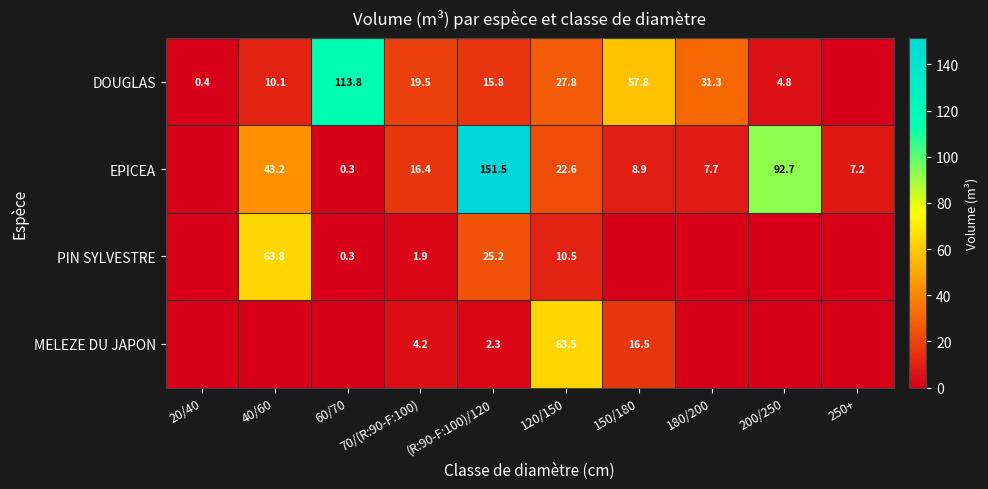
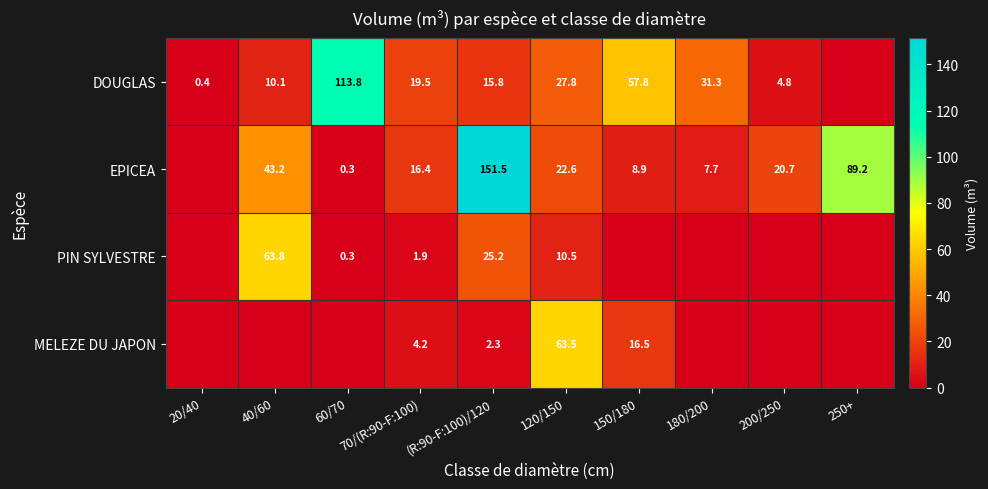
EPICEA, 200/250: 92.7 -> 20.7
EPICEA, 250+: 7.2 -> 89.2
